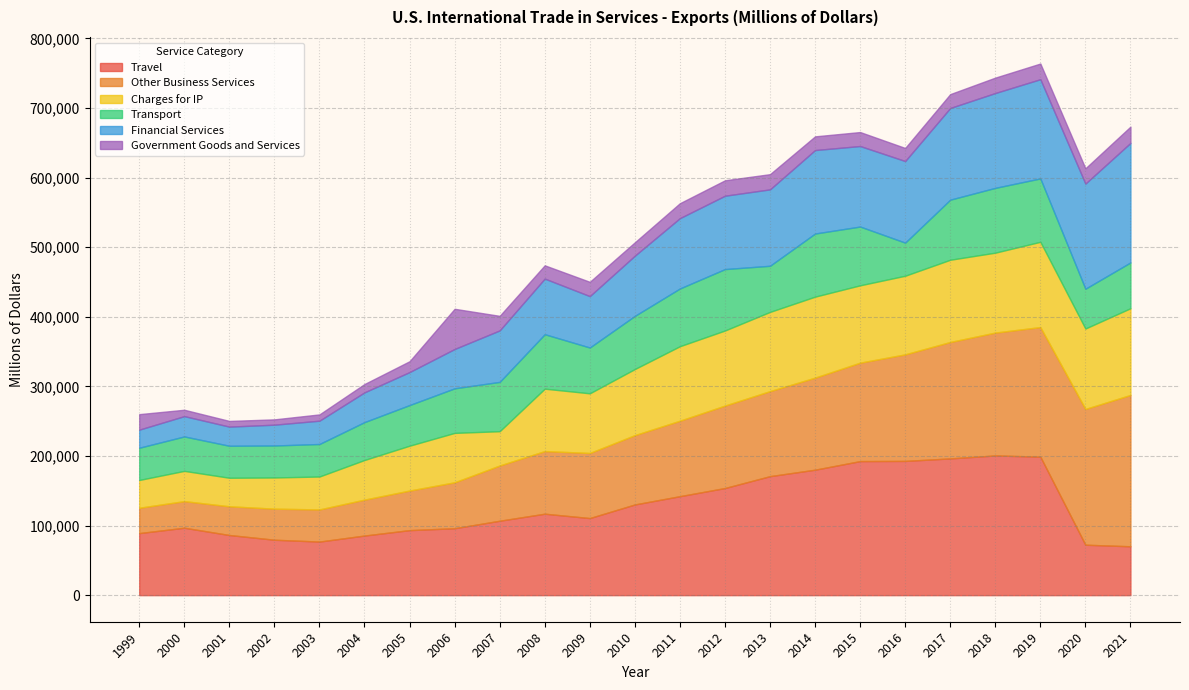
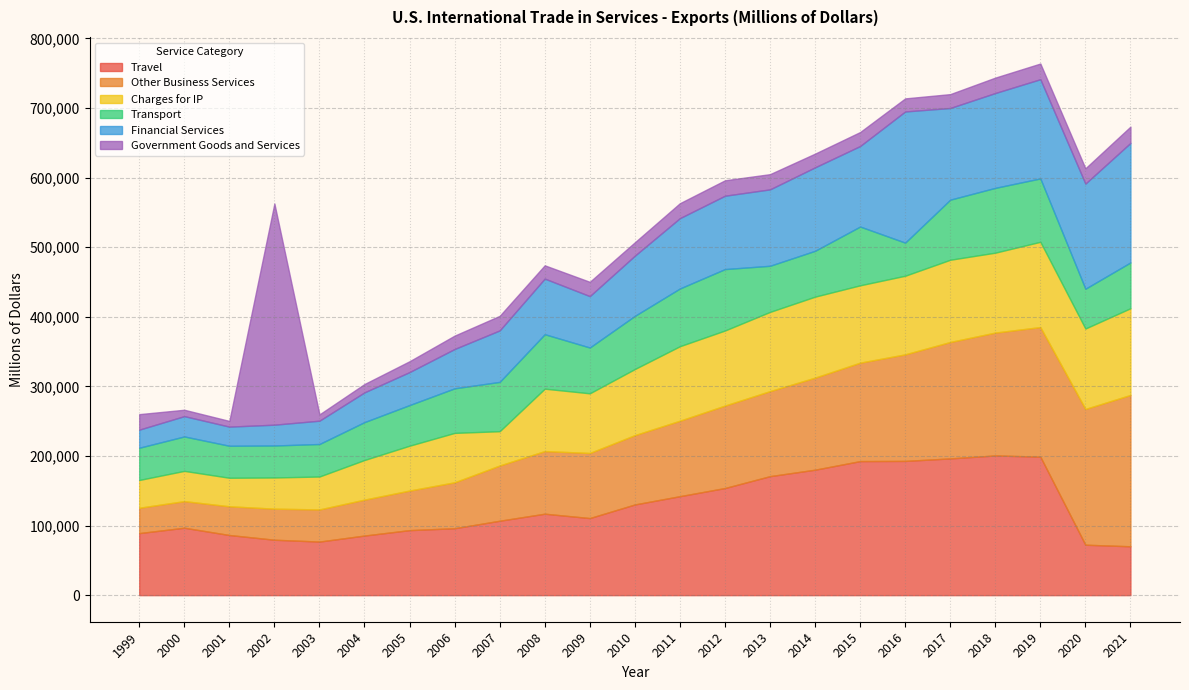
Government Goods and Services, 2002: 10,000 -> 320,000
Government Goods and Services, 2006: 60,000 -> 20,000
Transport, 2014: 90,000 -> 70,000
Financial Services, 2016: 120,000 -> 190,000
